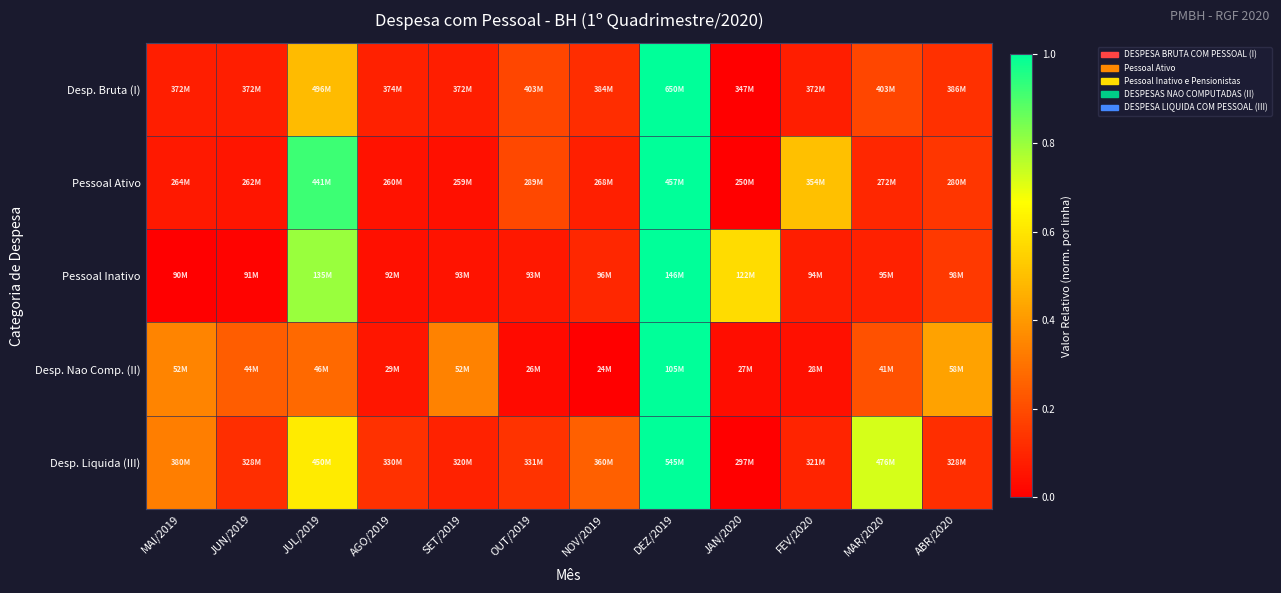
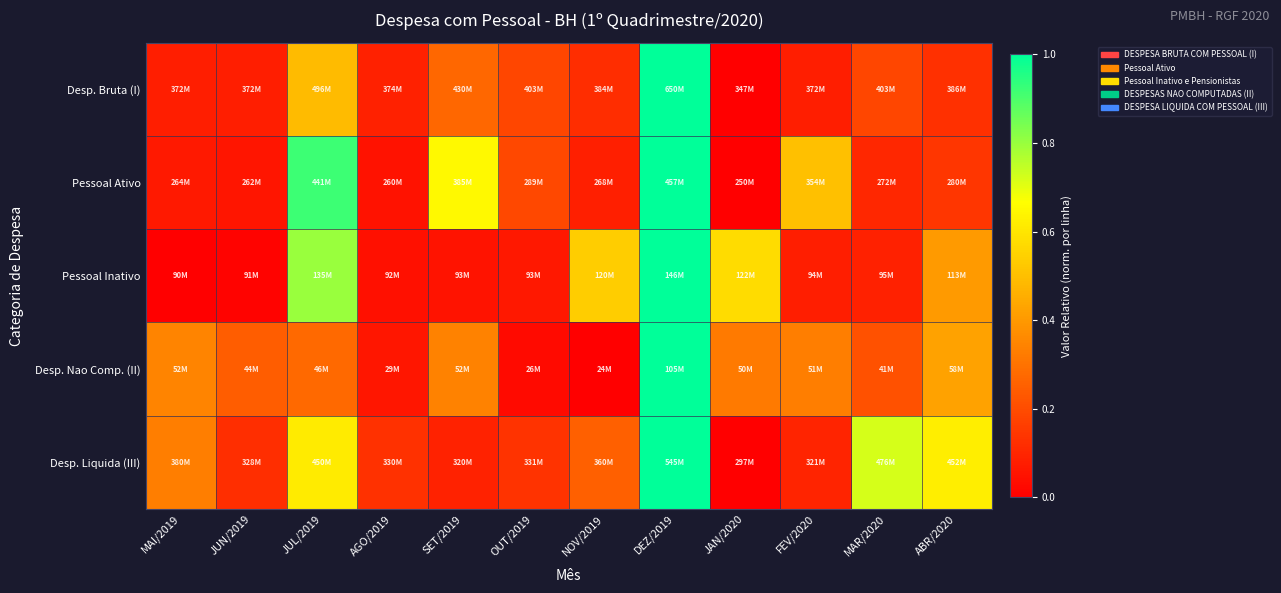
Desp. Bruta (I), SET/2019: 372M -> 430M
Pessoal Ativo, SET/2019: 259M -> 385M
Pessoal Inativo, NOV/2019: 96M -> 120M
Pessoal Inativo, ABR/2020: 98M -> 113M
Desp. Nao Comp. (II), JAN/2020: 27M -> 50M
Desp. Nao Comp. (II), FEV/2020: 28M -> 51M
Desp. Liquida (III), ABR/2020: 328M -> 452M
